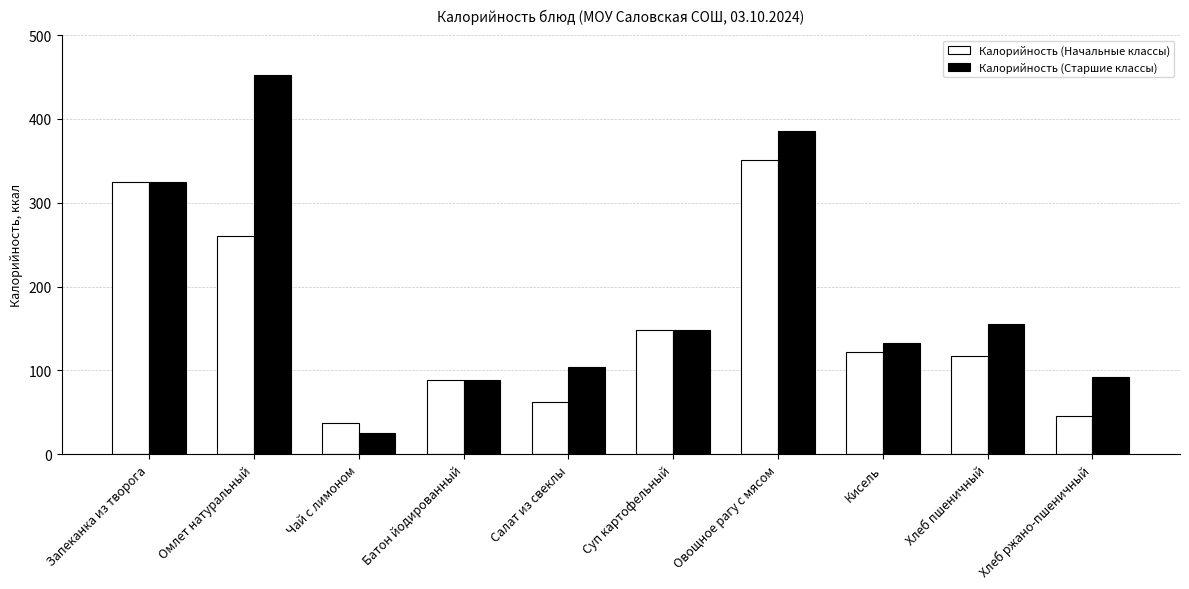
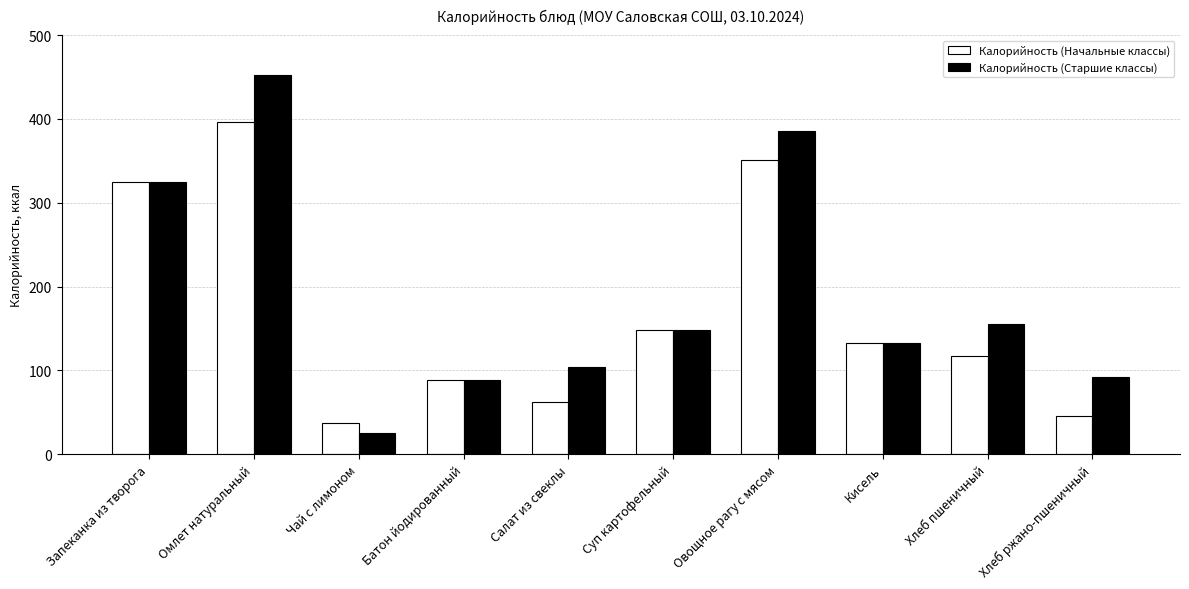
Калорийность (Начальные классы), Омлет натуральный: 260 -> 400
Калорийность (Начальные классы), Кисель: 120 -> 130
